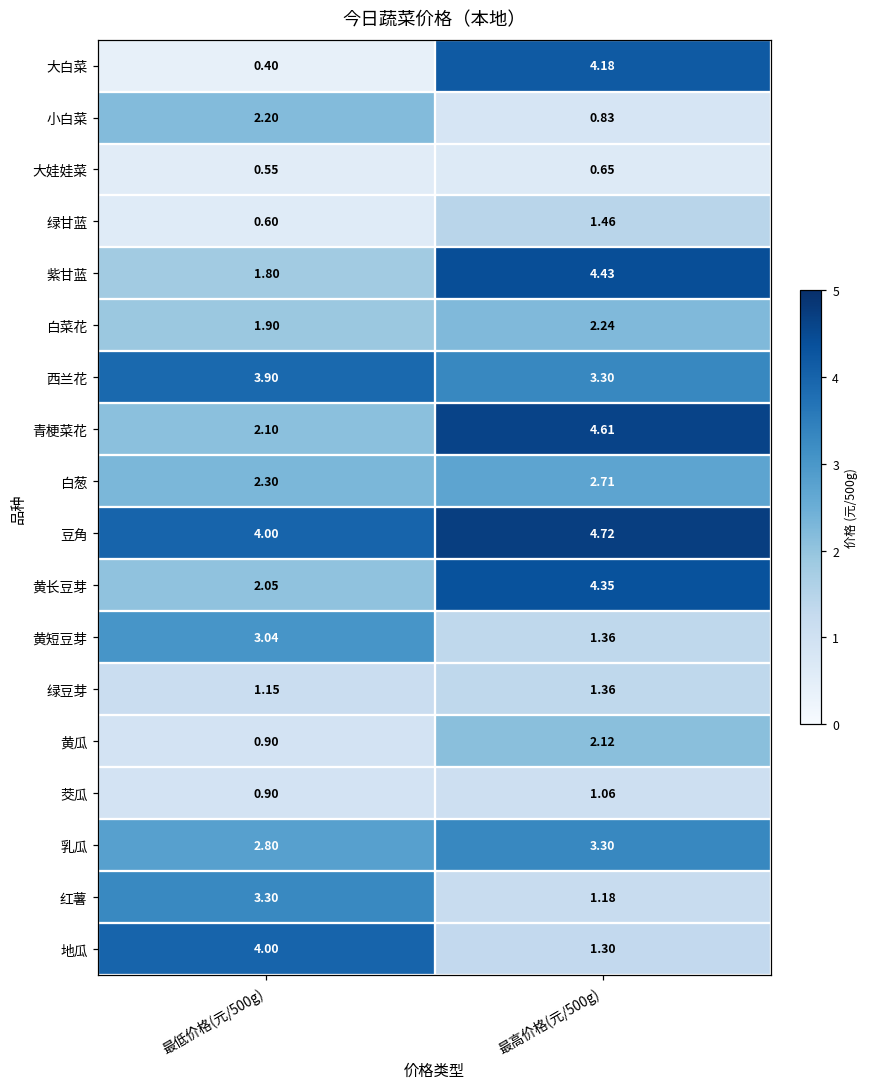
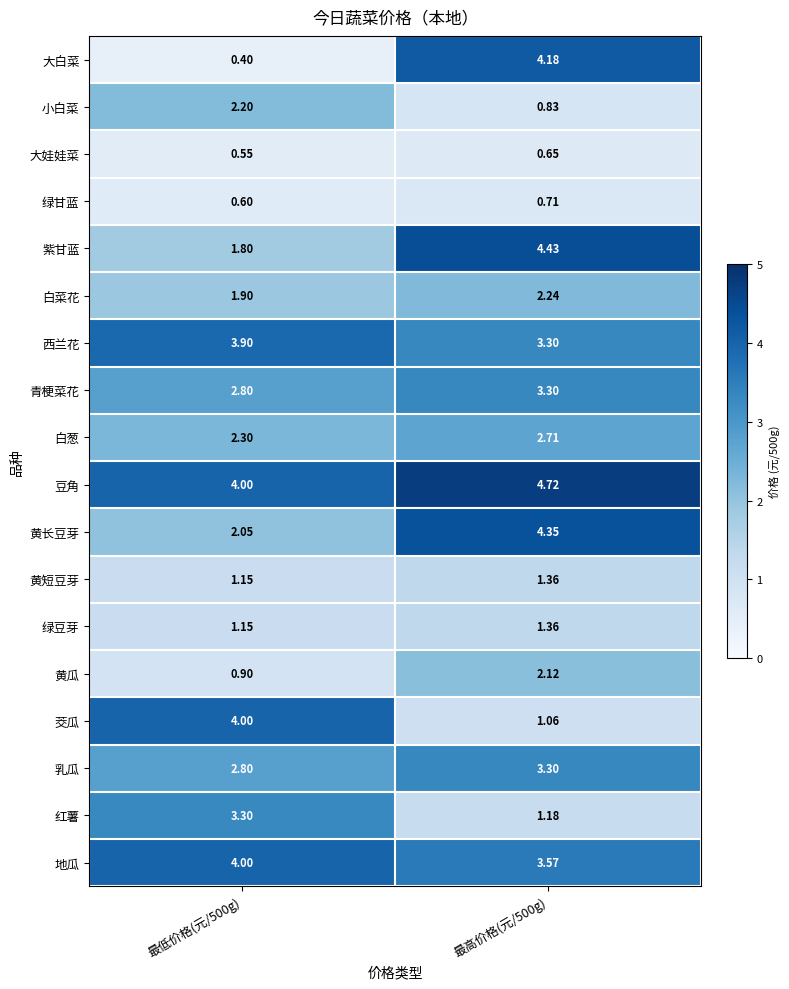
绿甘蓝, 最高价格(元/500g): 1.46 -> 0.71
青梗菜花, 最低价格(元/500g): 2.10 -> 2.80
青梗菜花, 最高价格(元/500g): 4.61 -> 3.30
黄短豆芽, 最低价格(元/500g): 3.04 -> 1.15
茭瓜, 最低价格(元/500g): 0.90 -> 4.00
地瓜, 最高价格(元/500g): 1.30 -> 3.57
